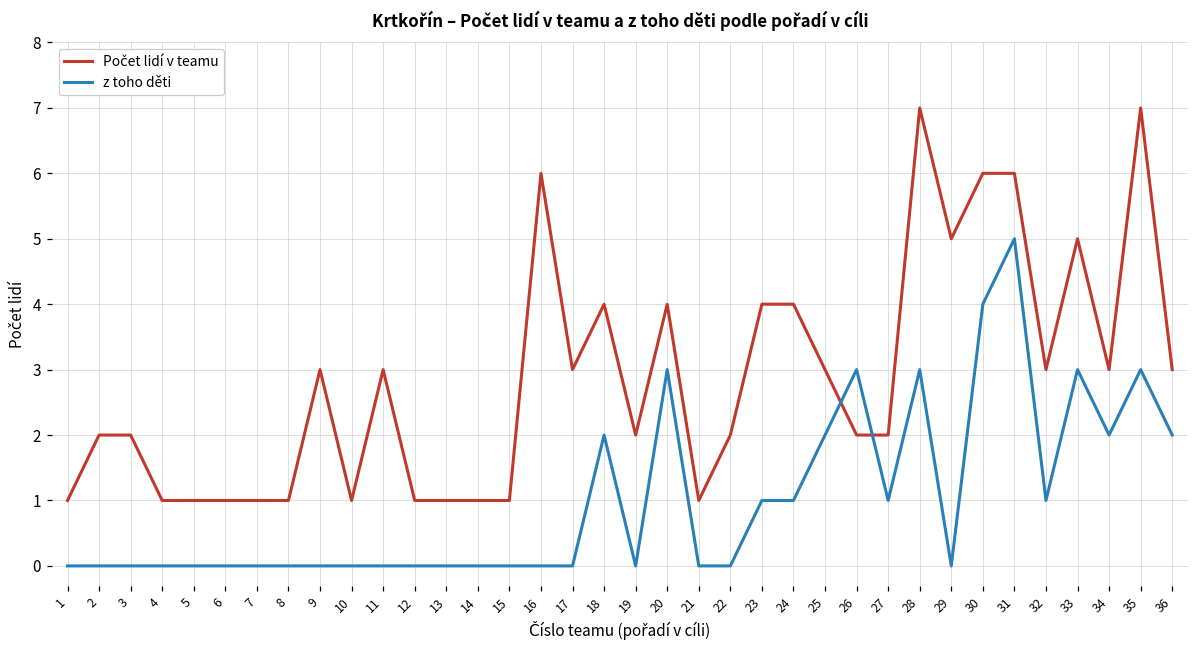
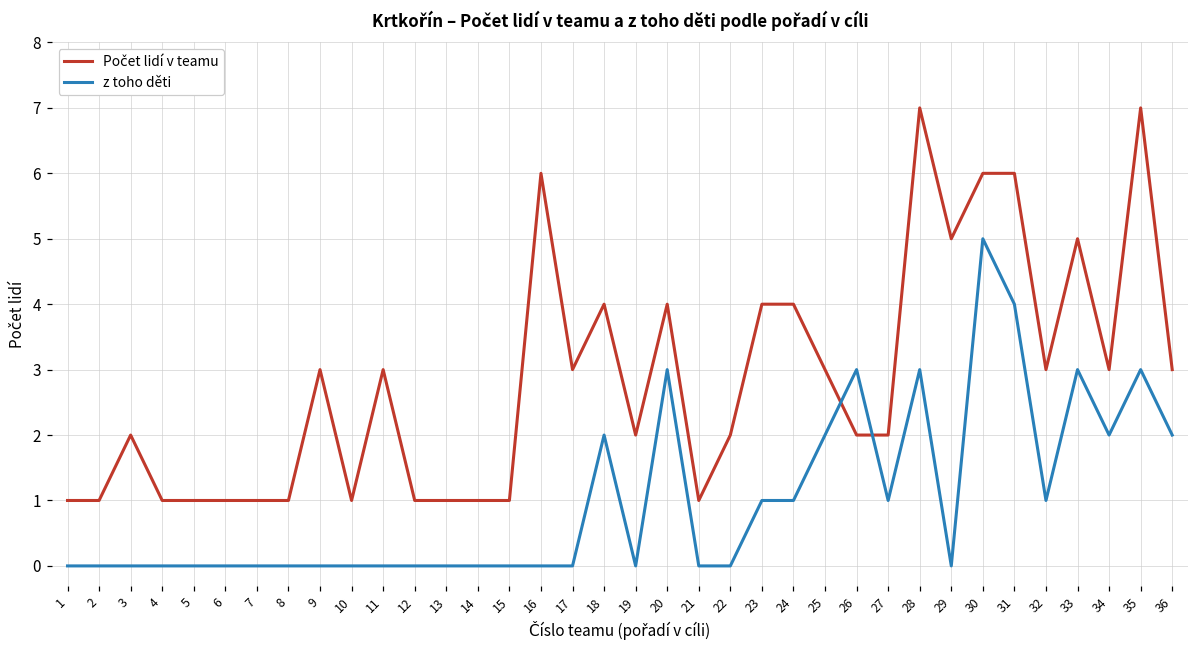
Počet lidí v teamu, 2: 2 -> 1
z toho děti, 30: 4 -> 5
z toho děti, 31: 5 -> 4
